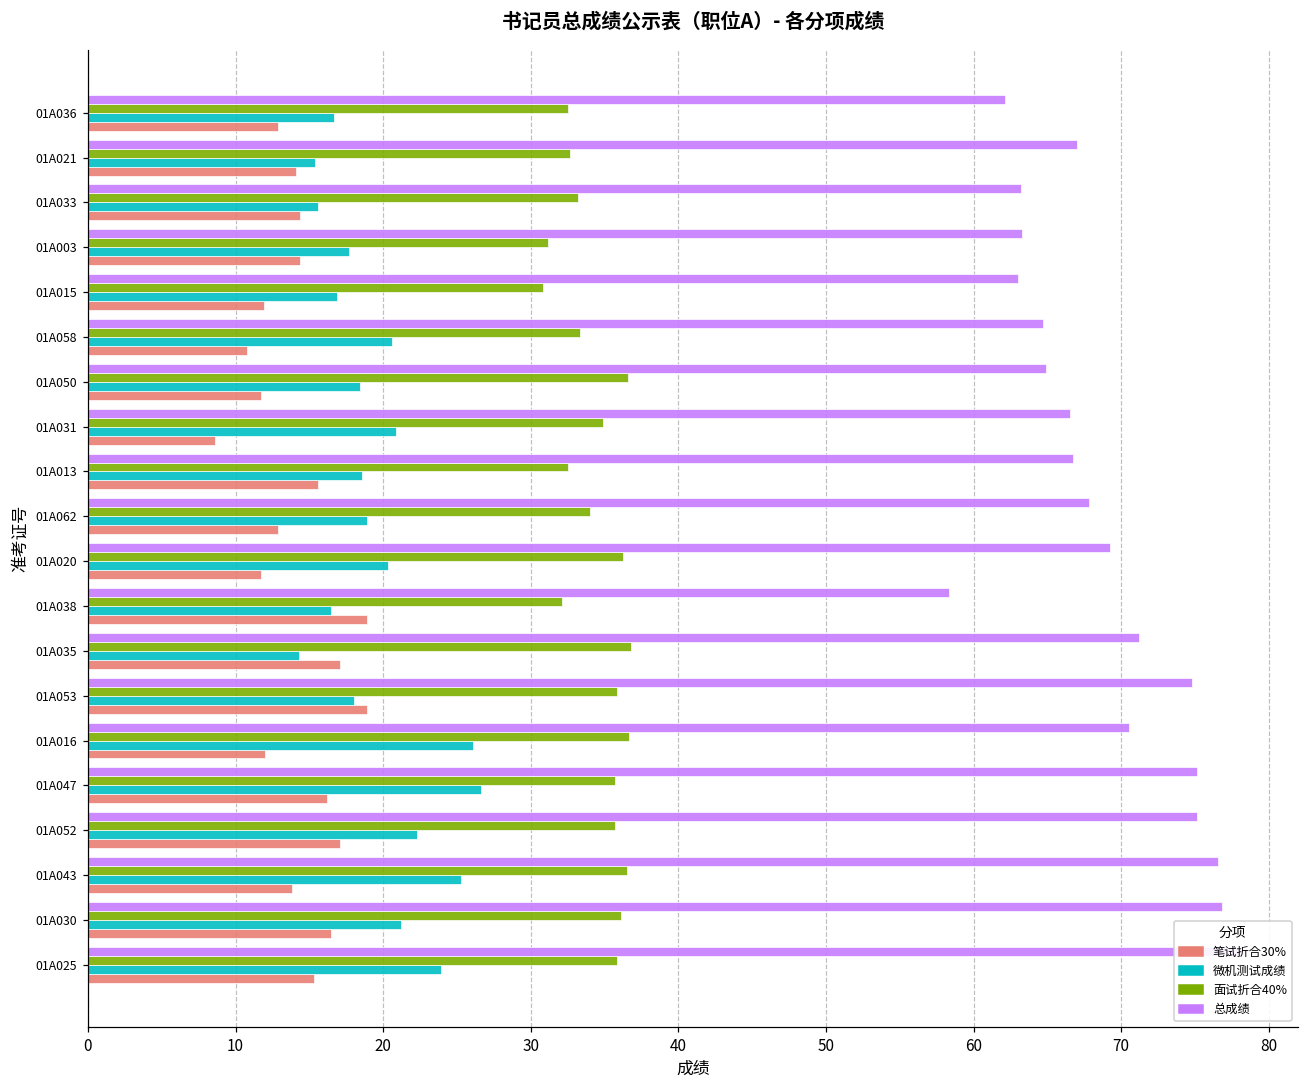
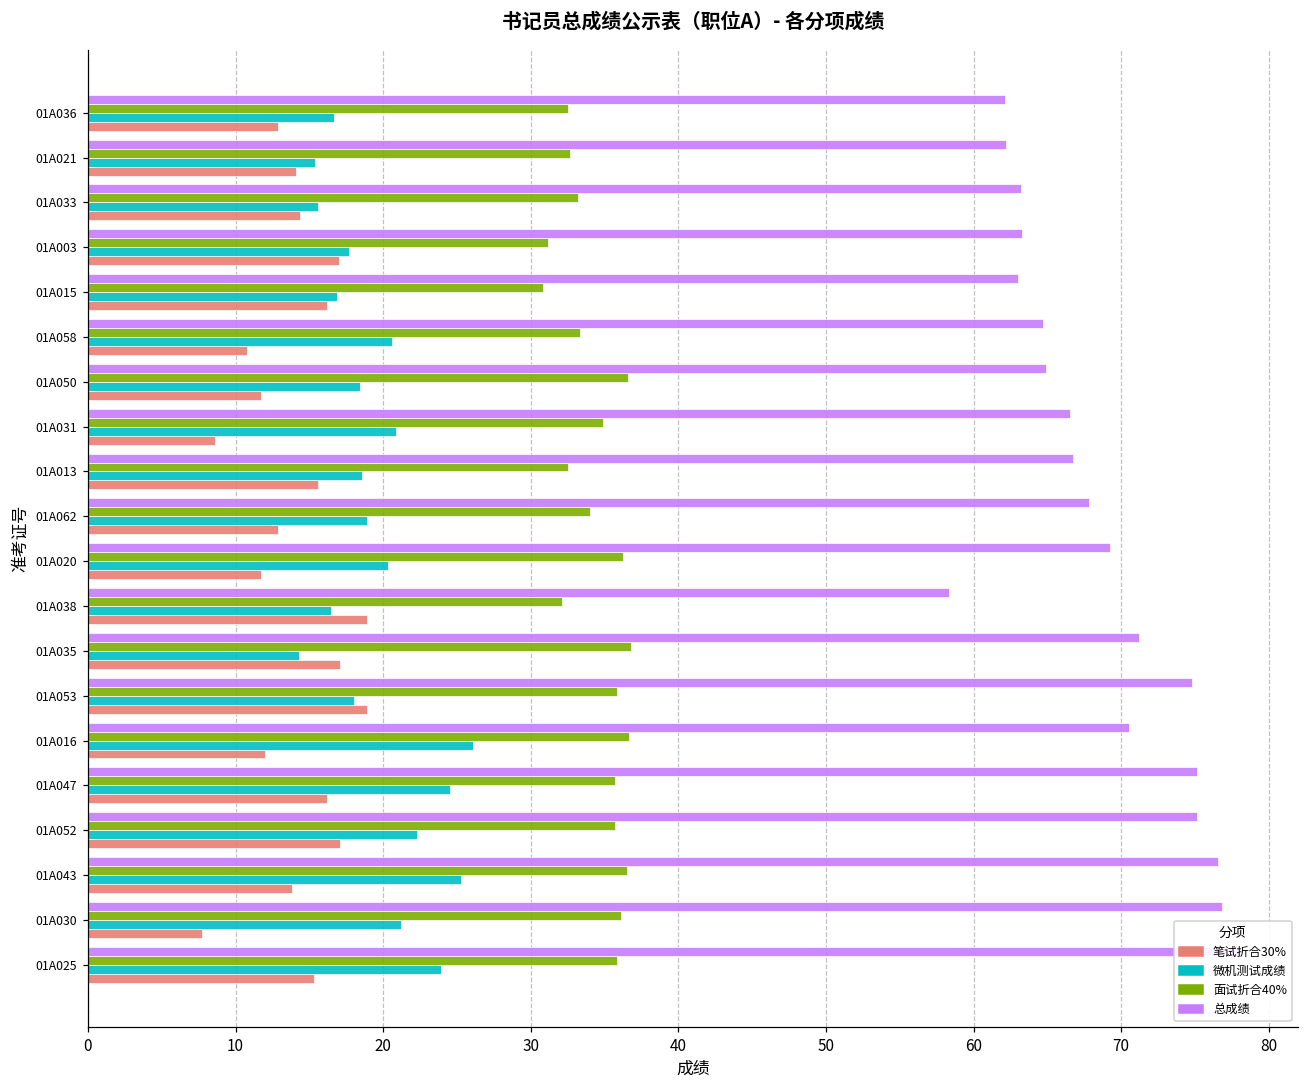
总成绩, 01A021: 67.0 -> 62.2
笔试折合30%, 01A003: 14.4 -> 17.0
笔试折合30%, 01A015: 11.9 -> 16.2
微机测试成绩, 01A047: 26.6 -> 24.5
笔试折合30%, 01A030: 16.5 -> 7.7
